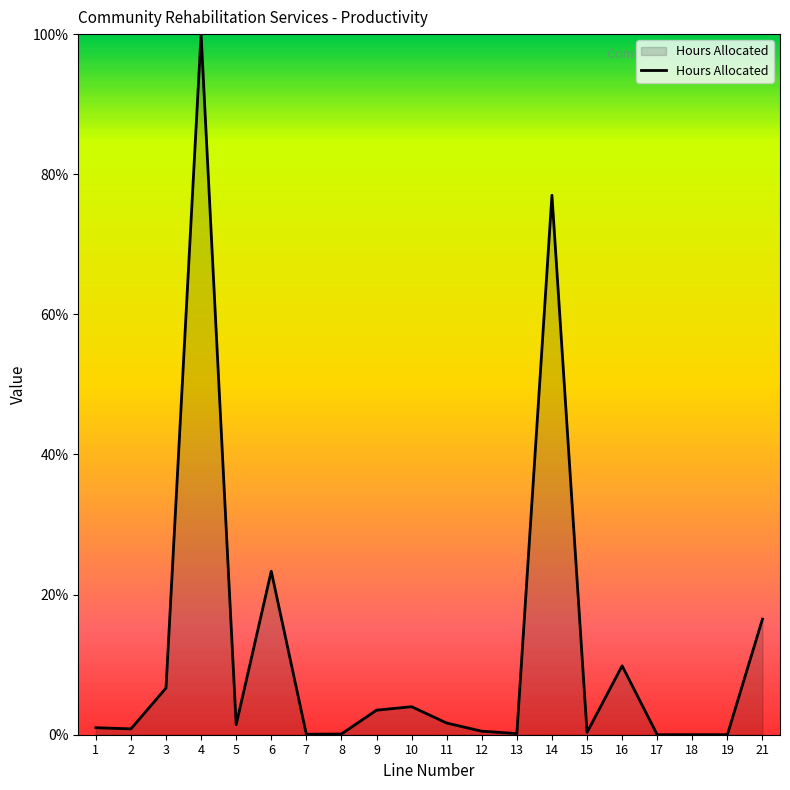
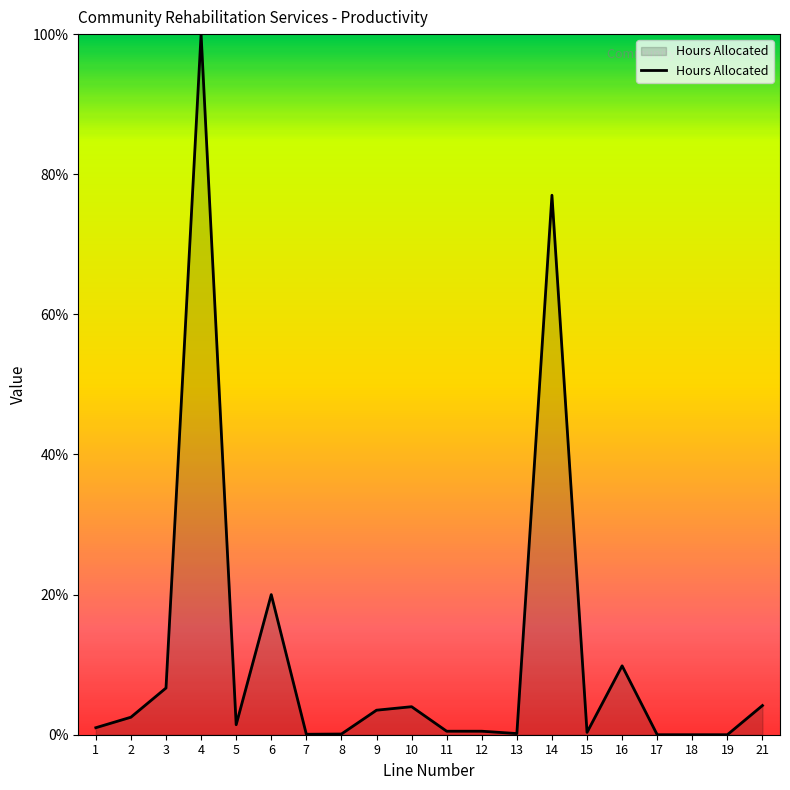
2: 1% -> 3%
6: 23% -> 20%
11: 2% -> 1%
21: 17% -> 4%
